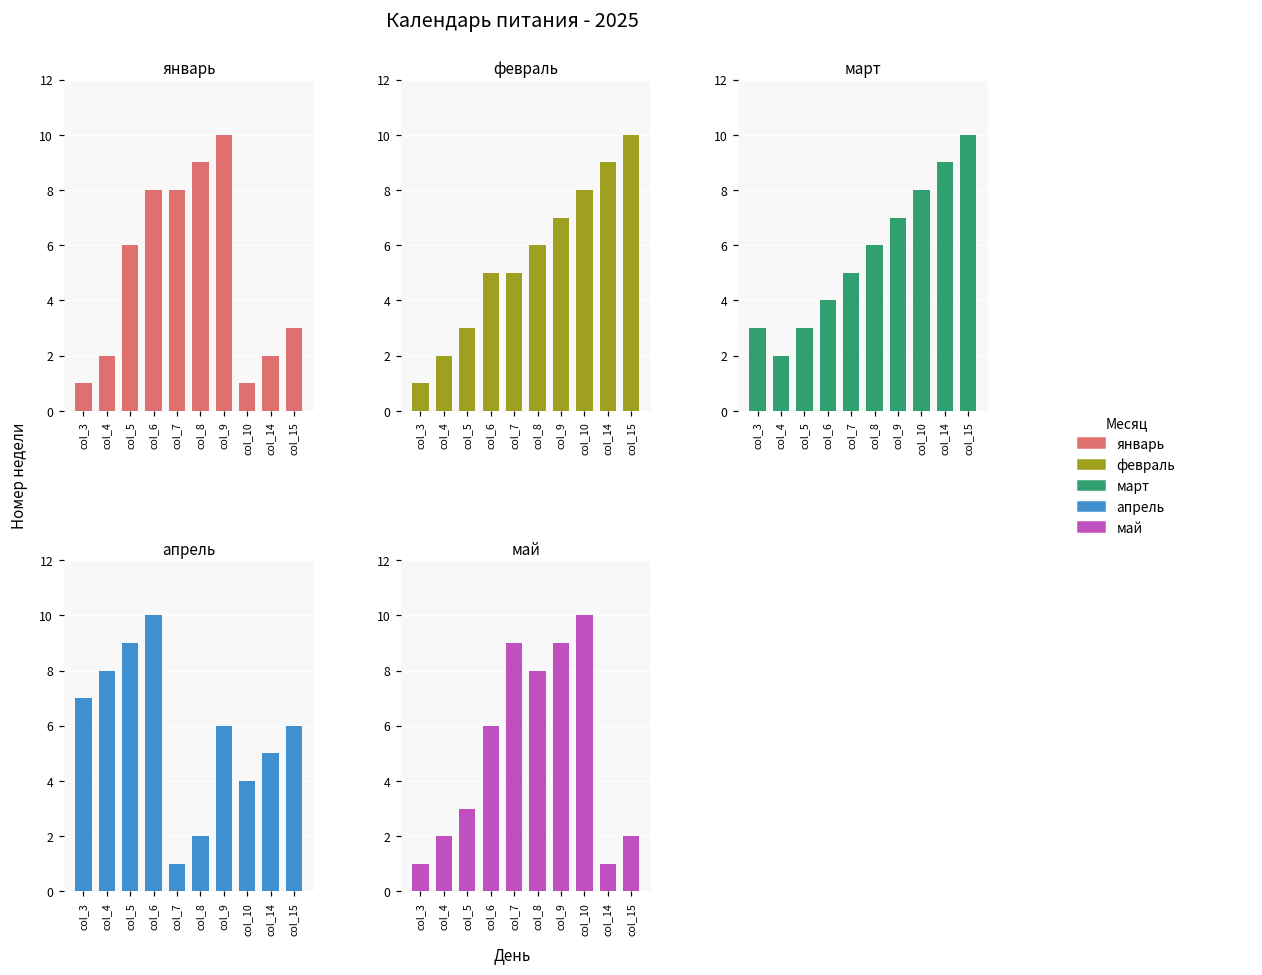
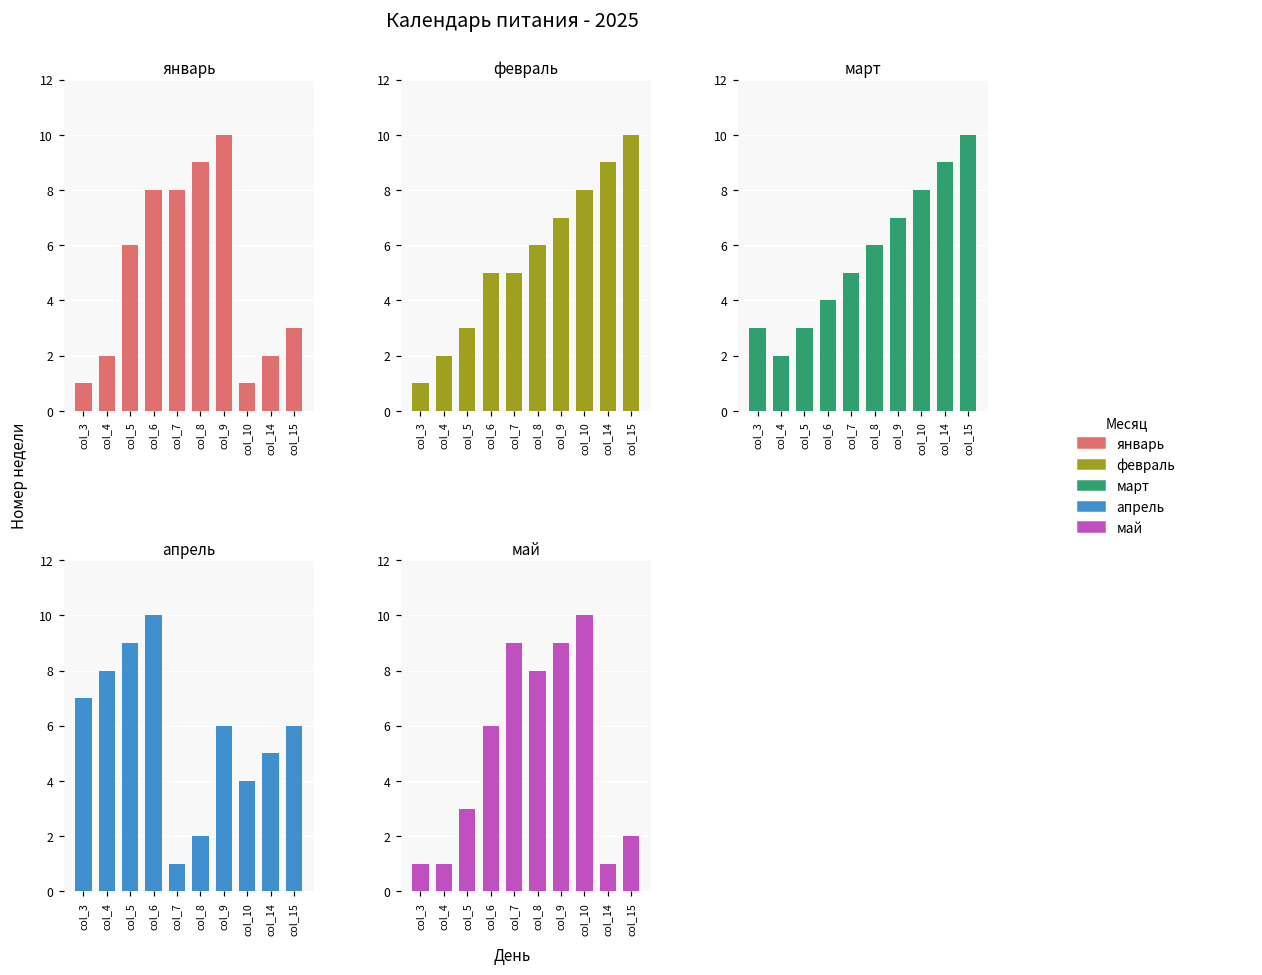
май, col_4: 2 -> 1
